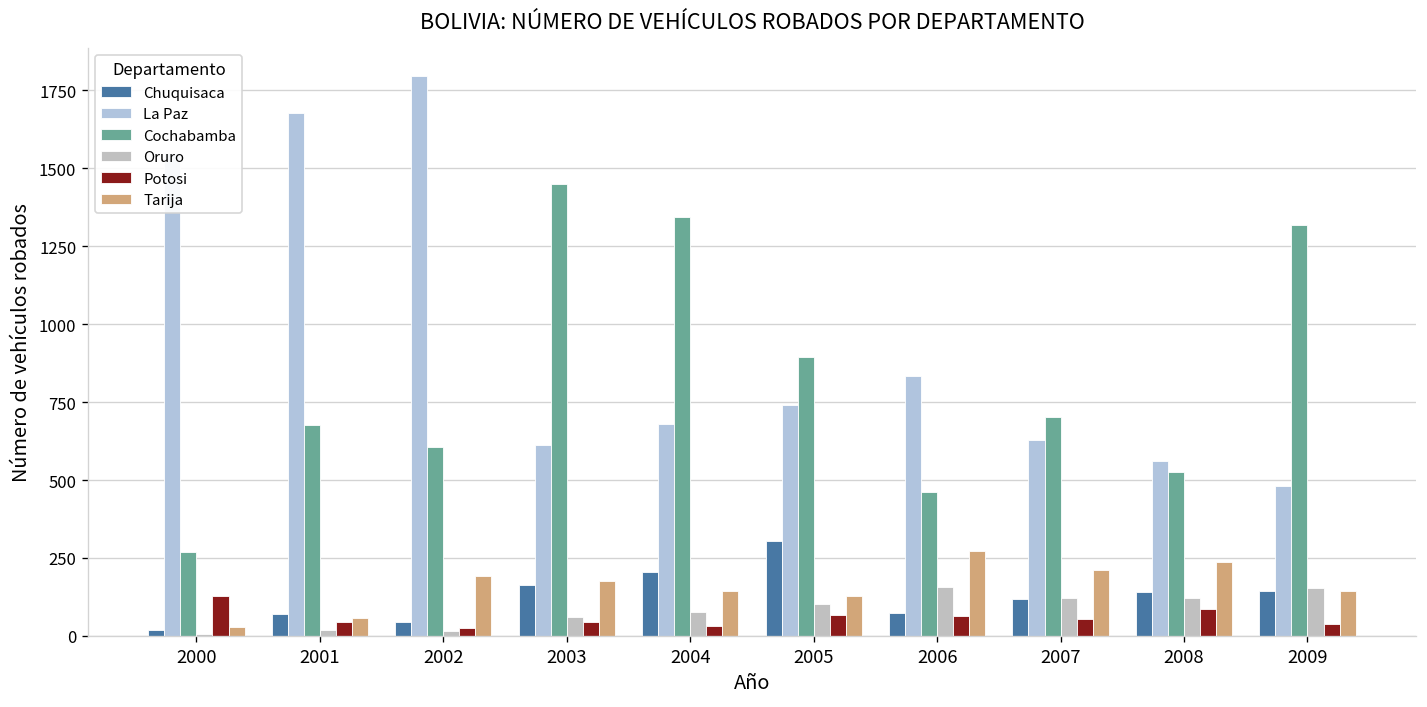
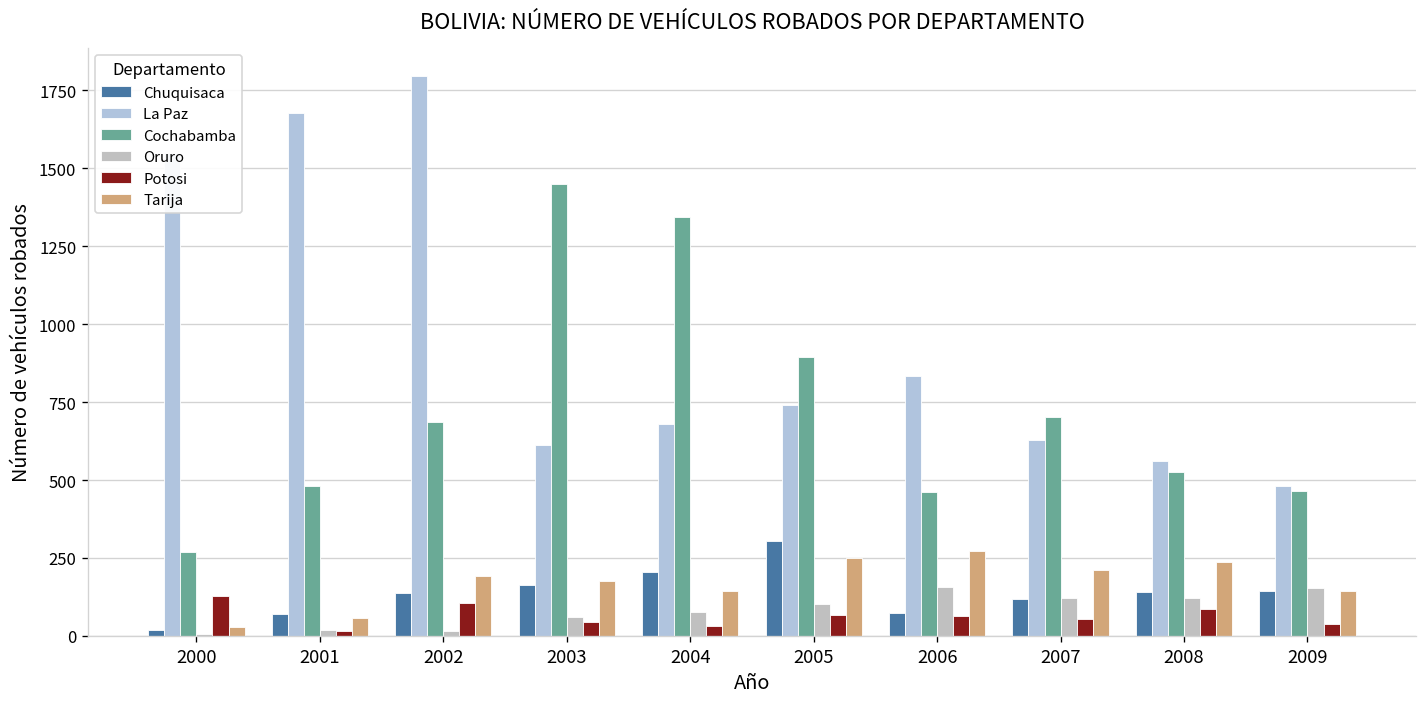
Cochabamba, 2001: 680 -> 480
Potosi, 2001: 50 -> 20
Chuquisaca, 2002: 40 -> 140
Cochabamba, 2002: 610 -> 690
Potosi, 2002: 30 -> 110
Tarija, 2005: 130 -> 250
Cochabamba, 2009: 1320 -> 470
